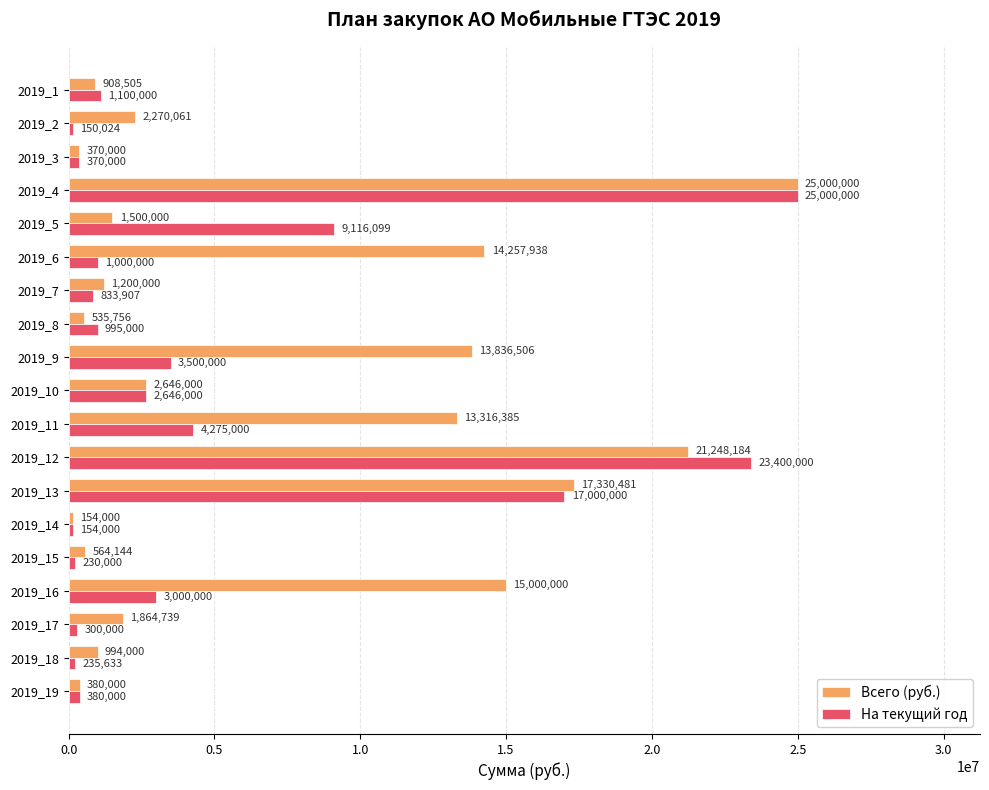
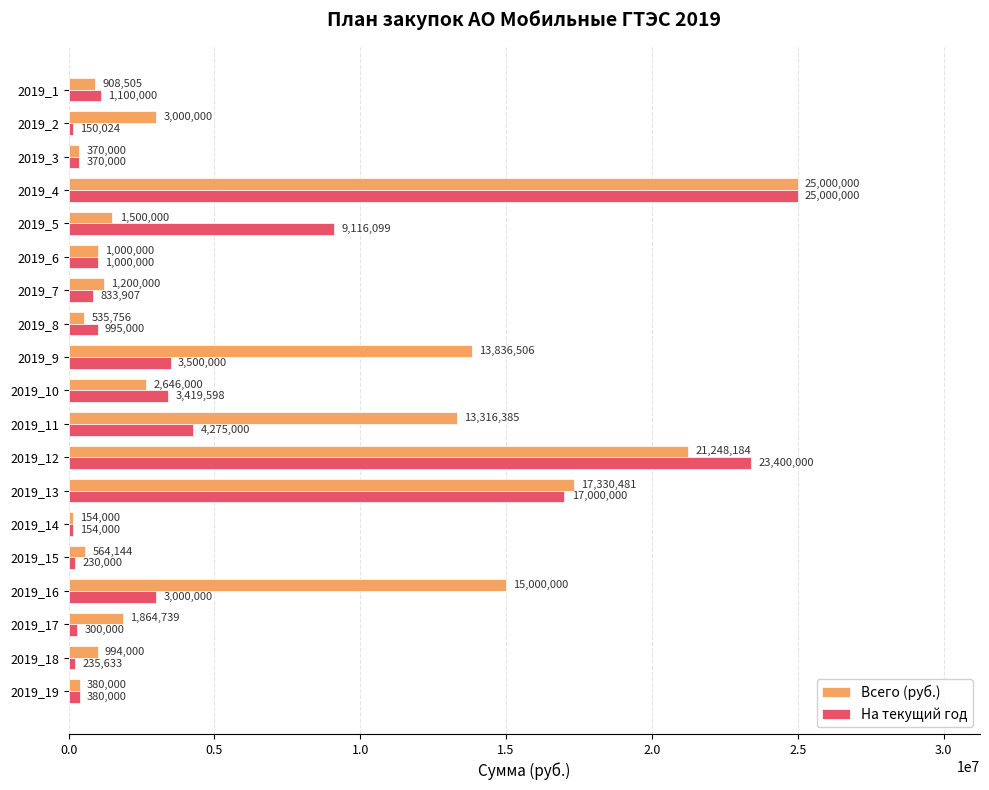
Всего (руб.), 2019_2: 2,270,061 -> 3,000,000
Всего (руб.), 2019_6: 14,257,938 -> 1,000,000
На текущий год, 2019_10: 2,646,000 -> 3,419,598
